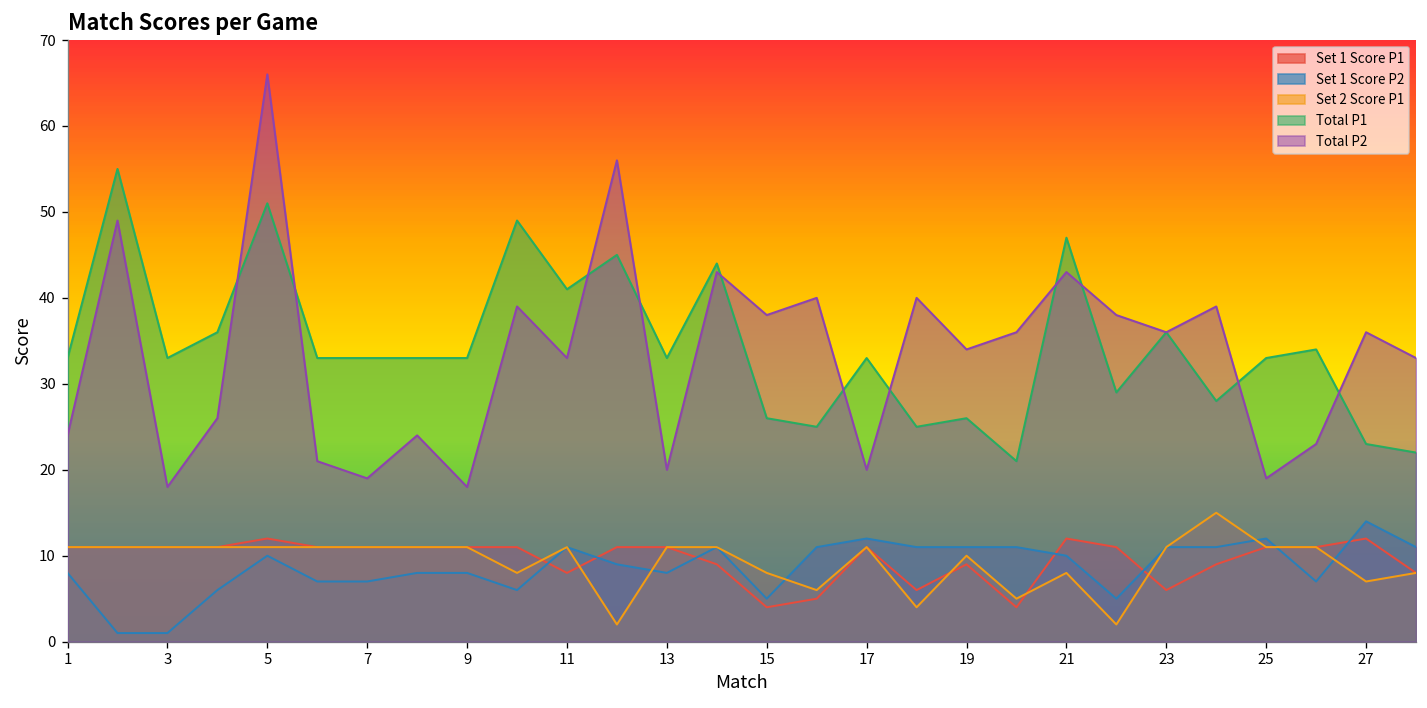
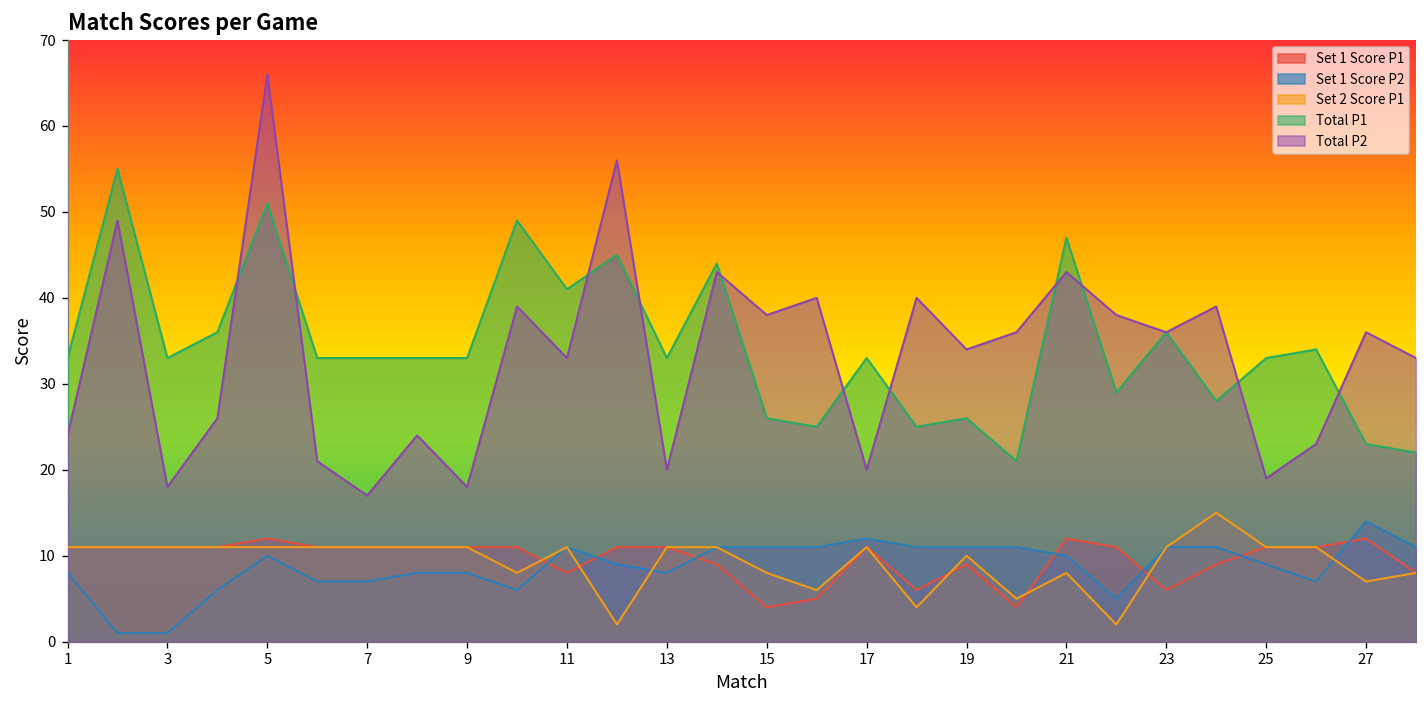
Total P2, 7: 19 -> 17
Set 1 Score P2, 15: 5 -> 11
Set 1 Score P2, 25: 12 -> 9
